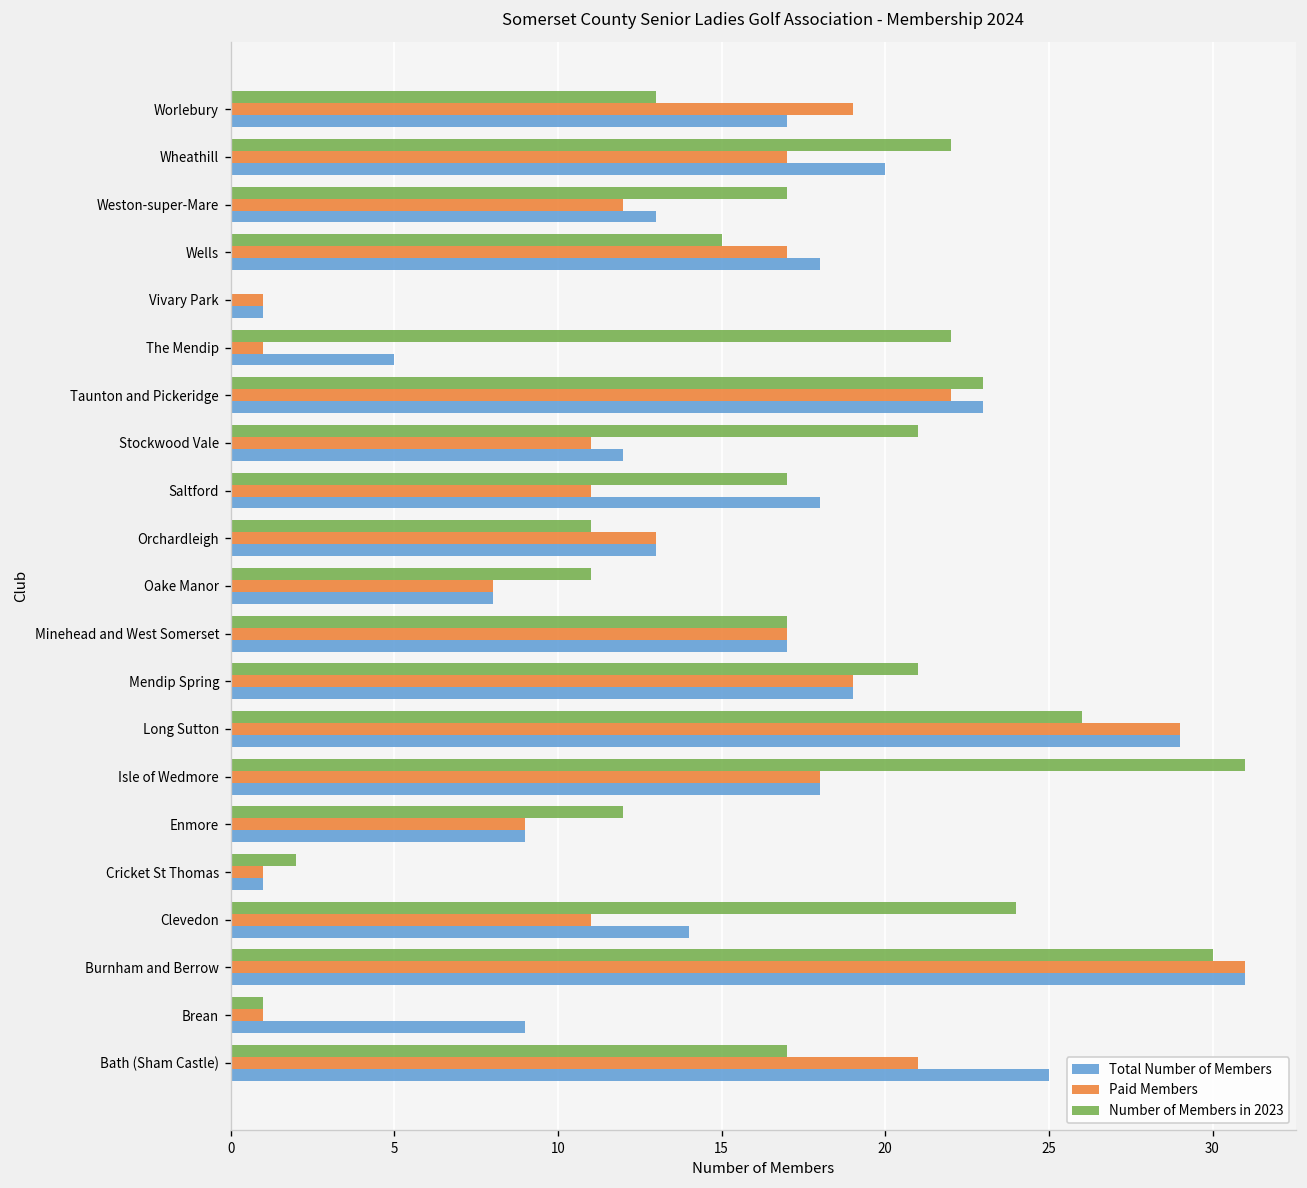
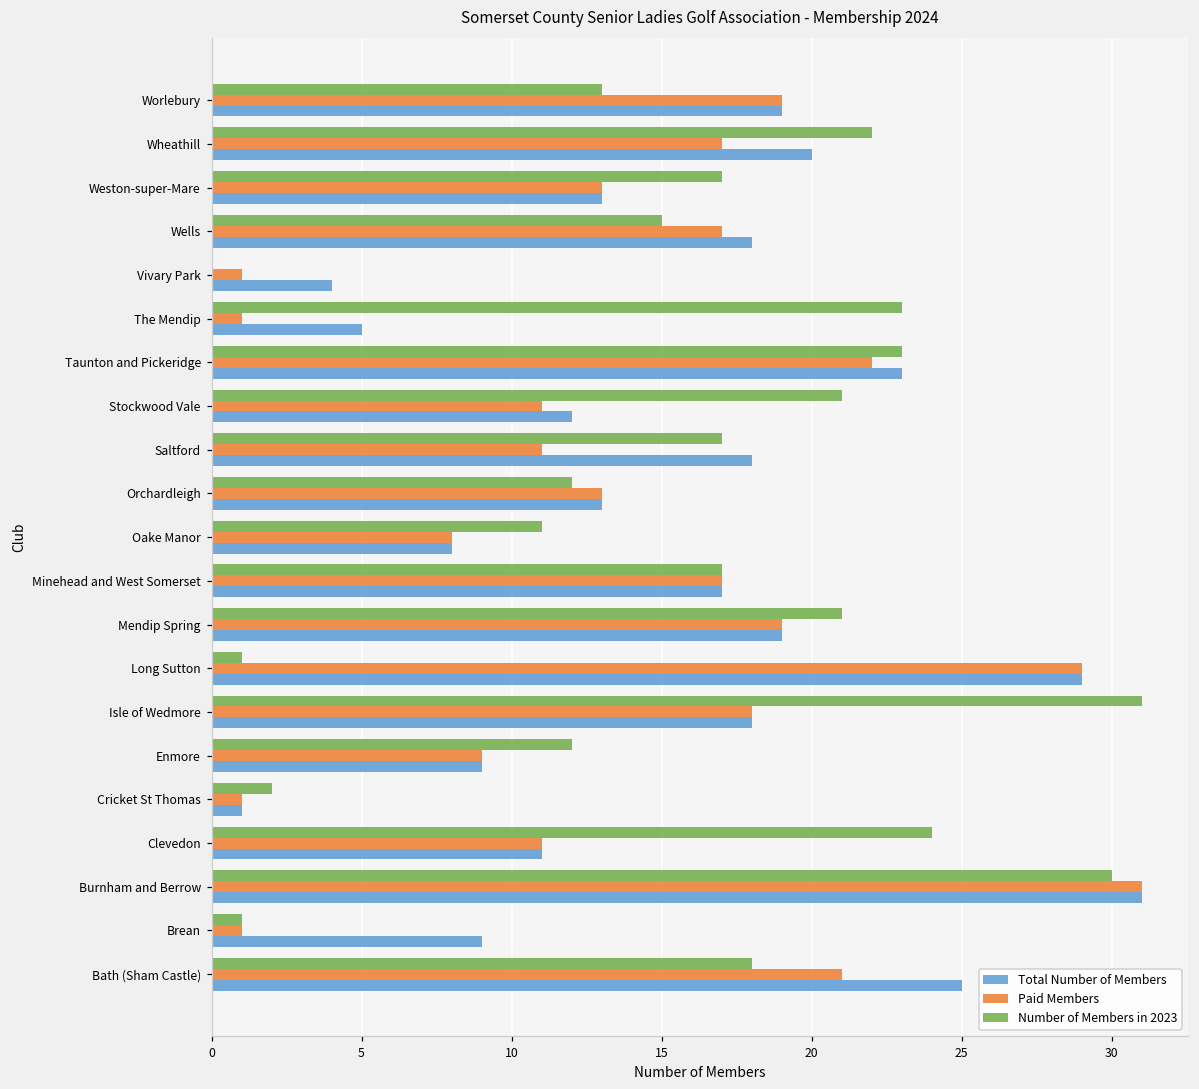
Total Number of Members, Worlebury: 17 -> 19
Paid Members, Weston-super-Mare: 12 -> 13
Total Number of Members, Vivary Park: 1 -> 4
Number of Members in 2023, The Mendip: 22 -> 23
Number of Members in 2023, Orchardleigh: 11 -> 12
Number of Members in 2023, Long Sutton: 26 -> 1
Total Number of Members, Clevedon: 14 -> 11
Number of Members in 2023, Bath (Sham Castle): 17 -> 18
